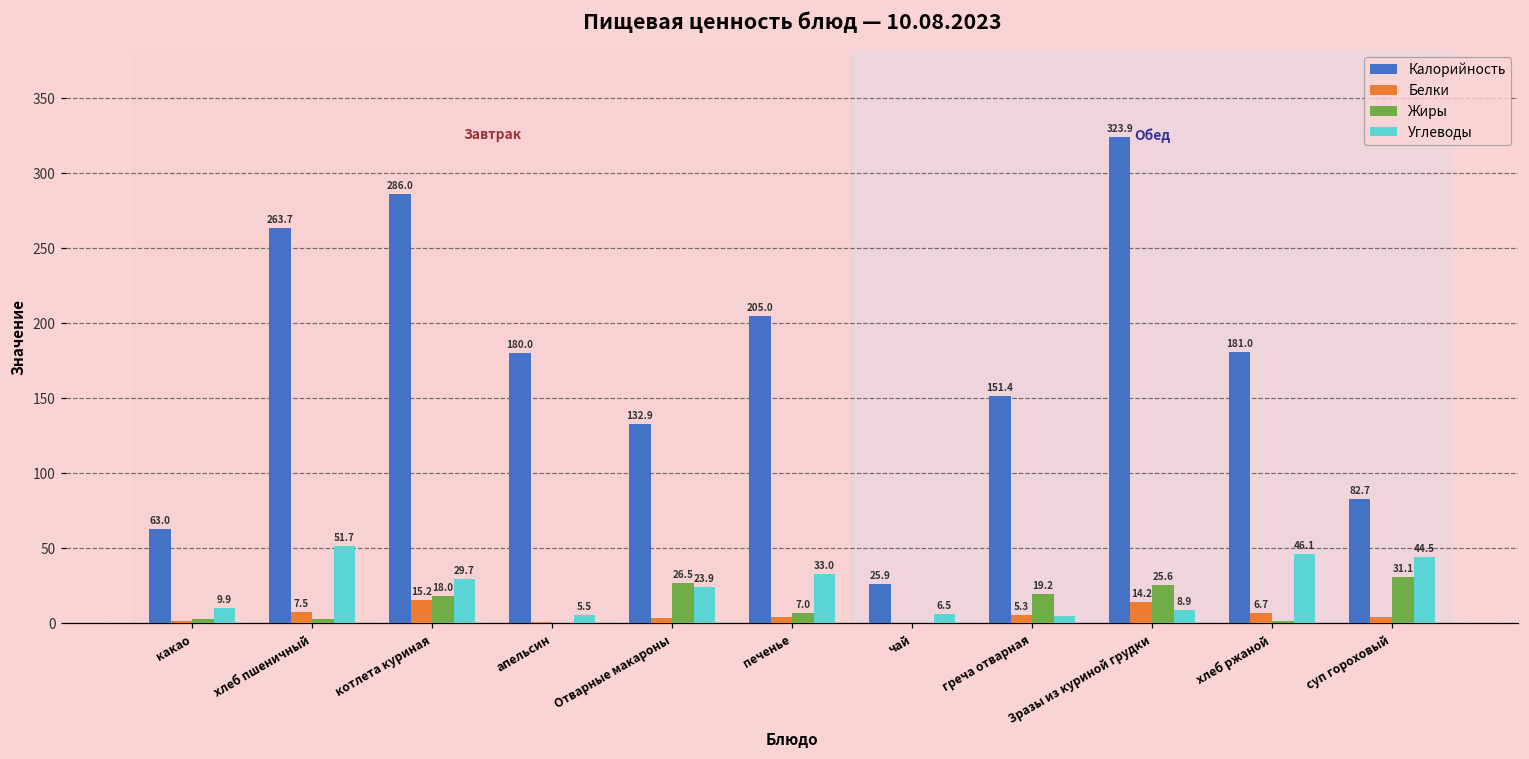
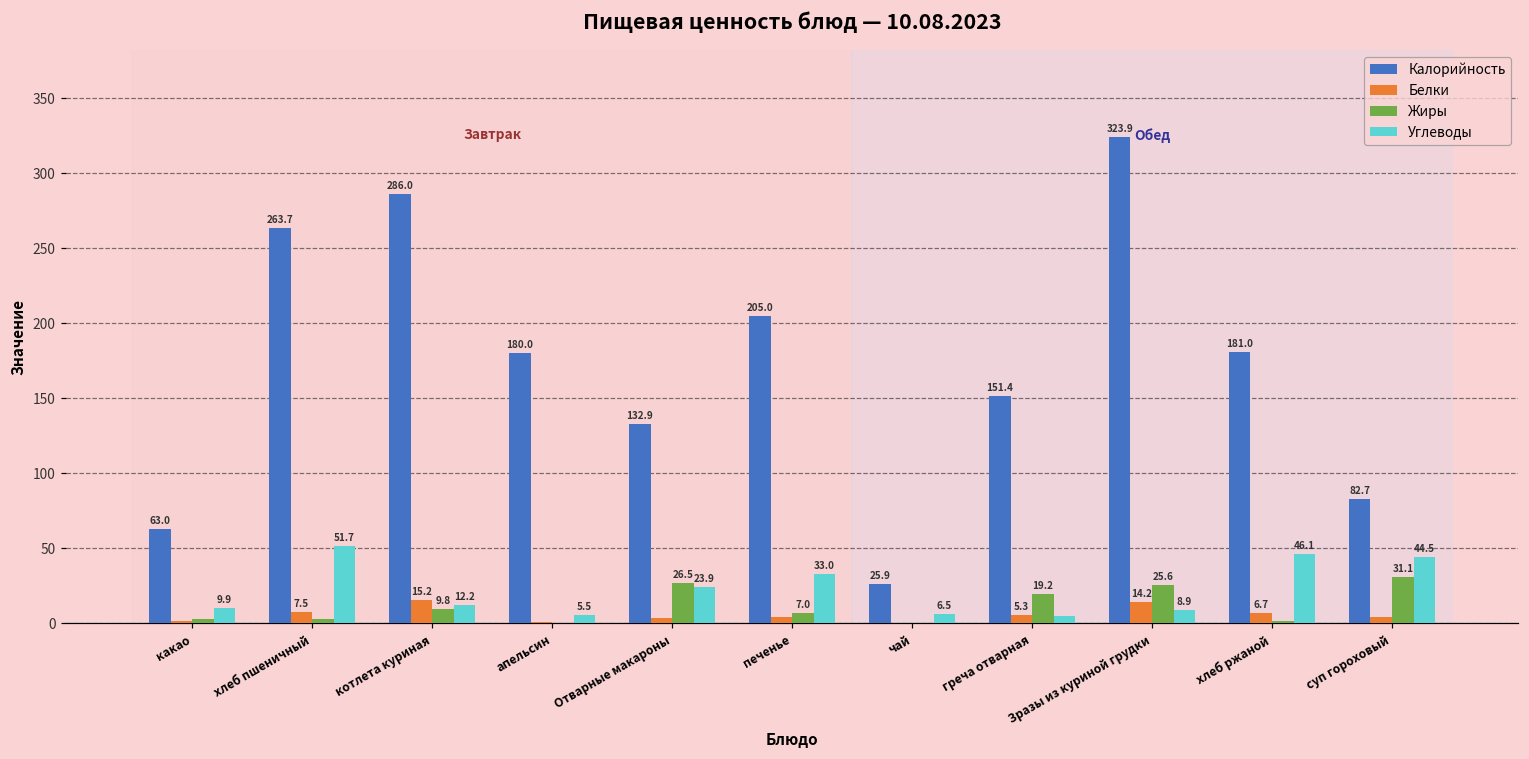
Жиры, котлета куриная: 18.0 -> 9.8
Углеводы, котлета куриная: 29.7 -> 12.2
